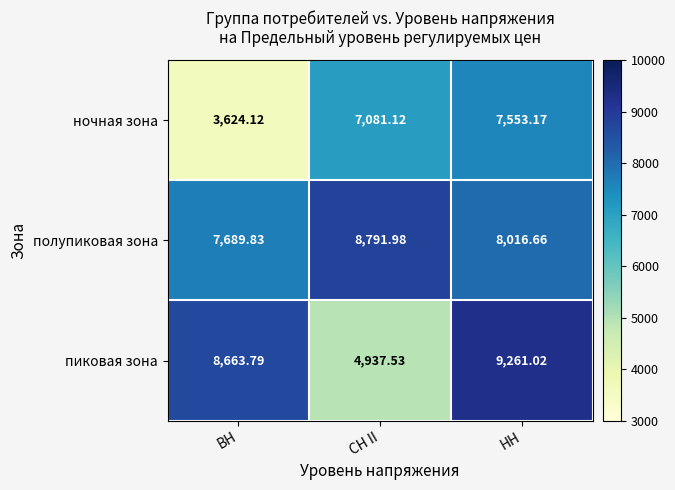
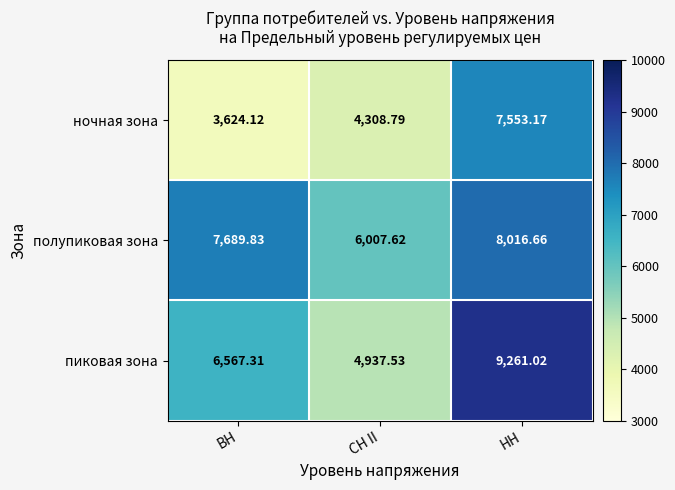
ночная зона, СН II: 7,081.12 -> 4,308.79
полупиковая зона, СН II: 8,791.98 -> 6,007.62
пиковая зона, ВН: 8,663.79 -> 6,567.31
